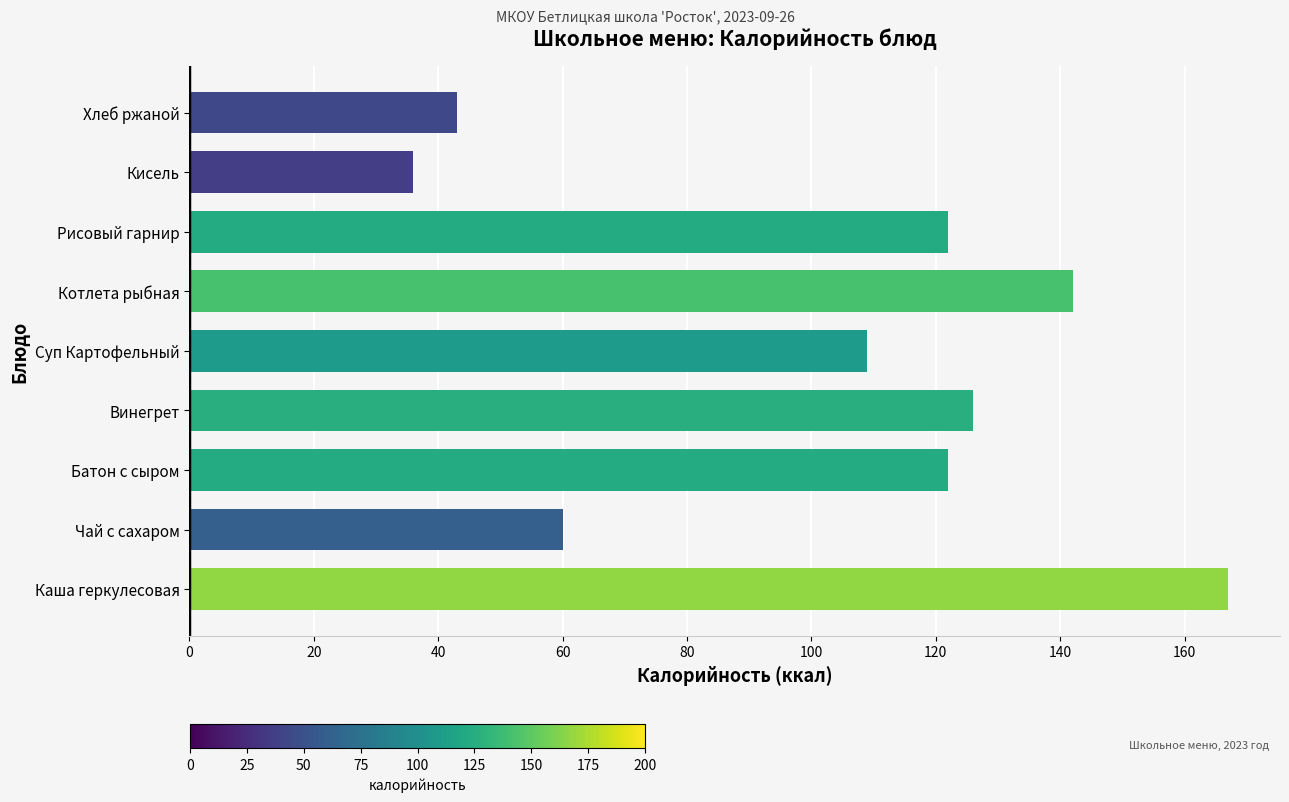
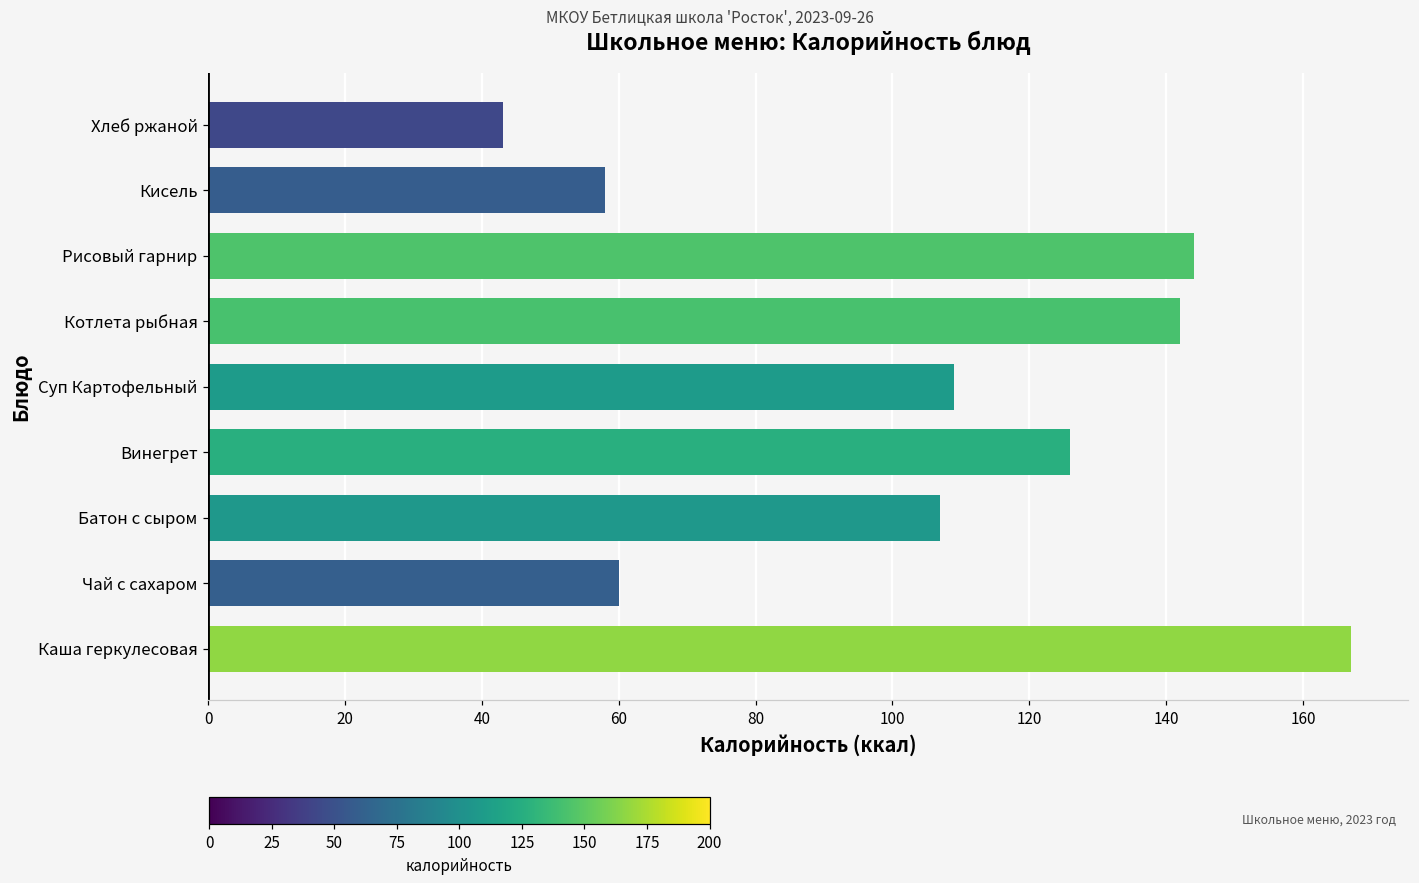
Кисель: 36 -> 58
Рисовый гарнир: 122 -> 144
Батон с сыром: 122 -> 107
